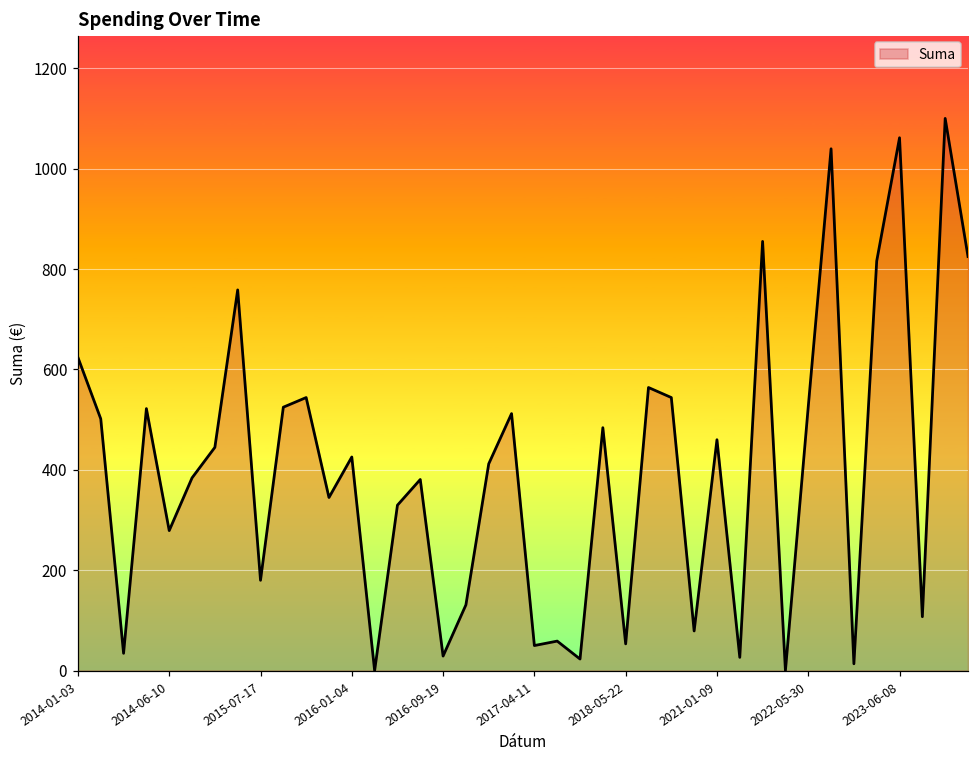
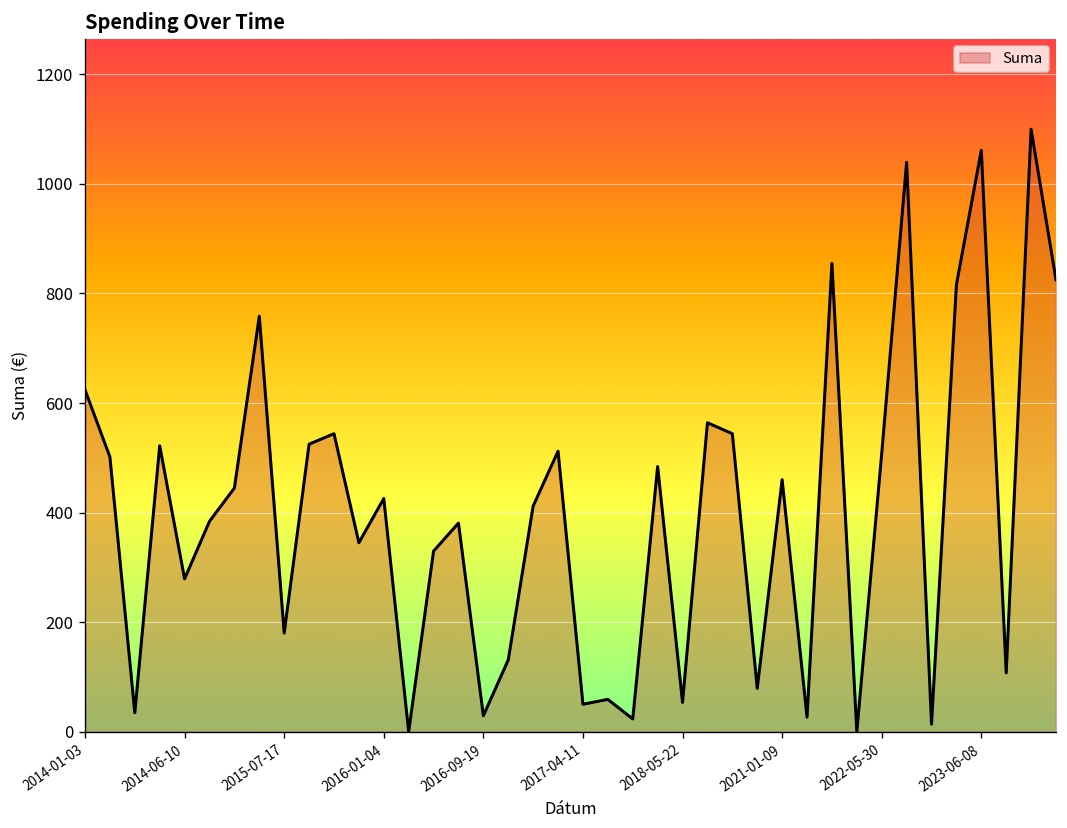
2022-05-30: 530 -> 510
